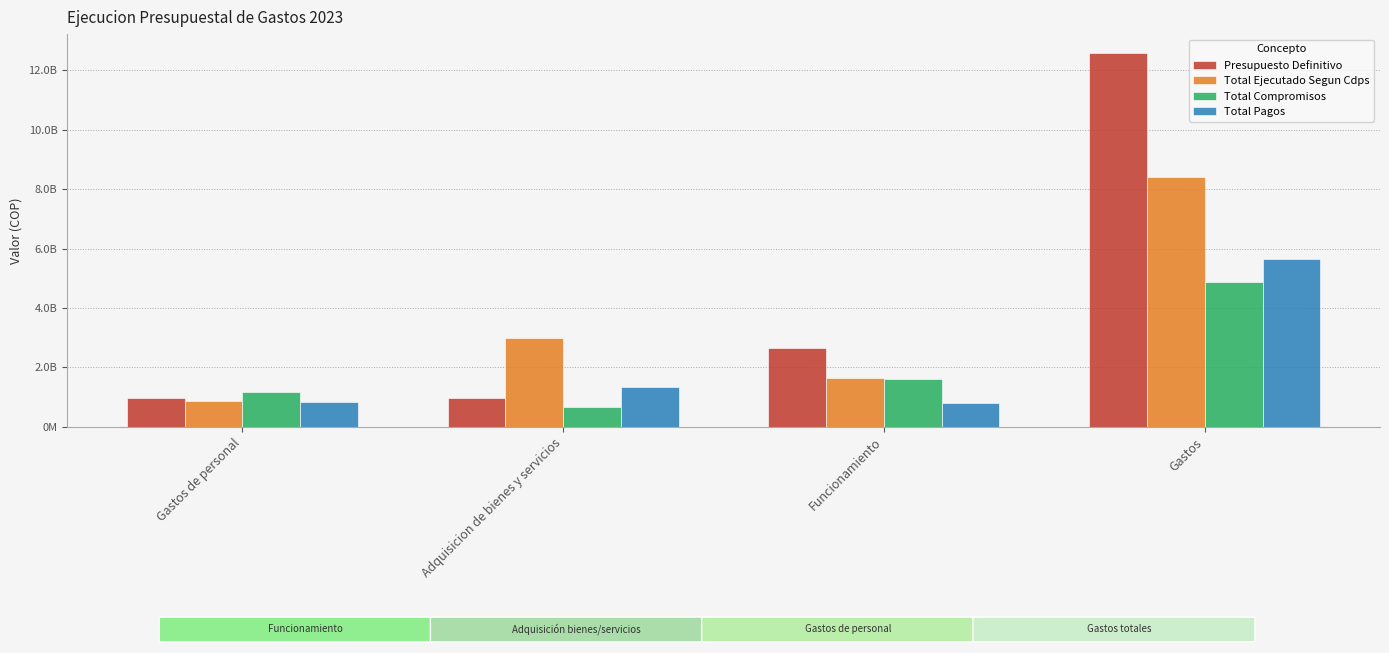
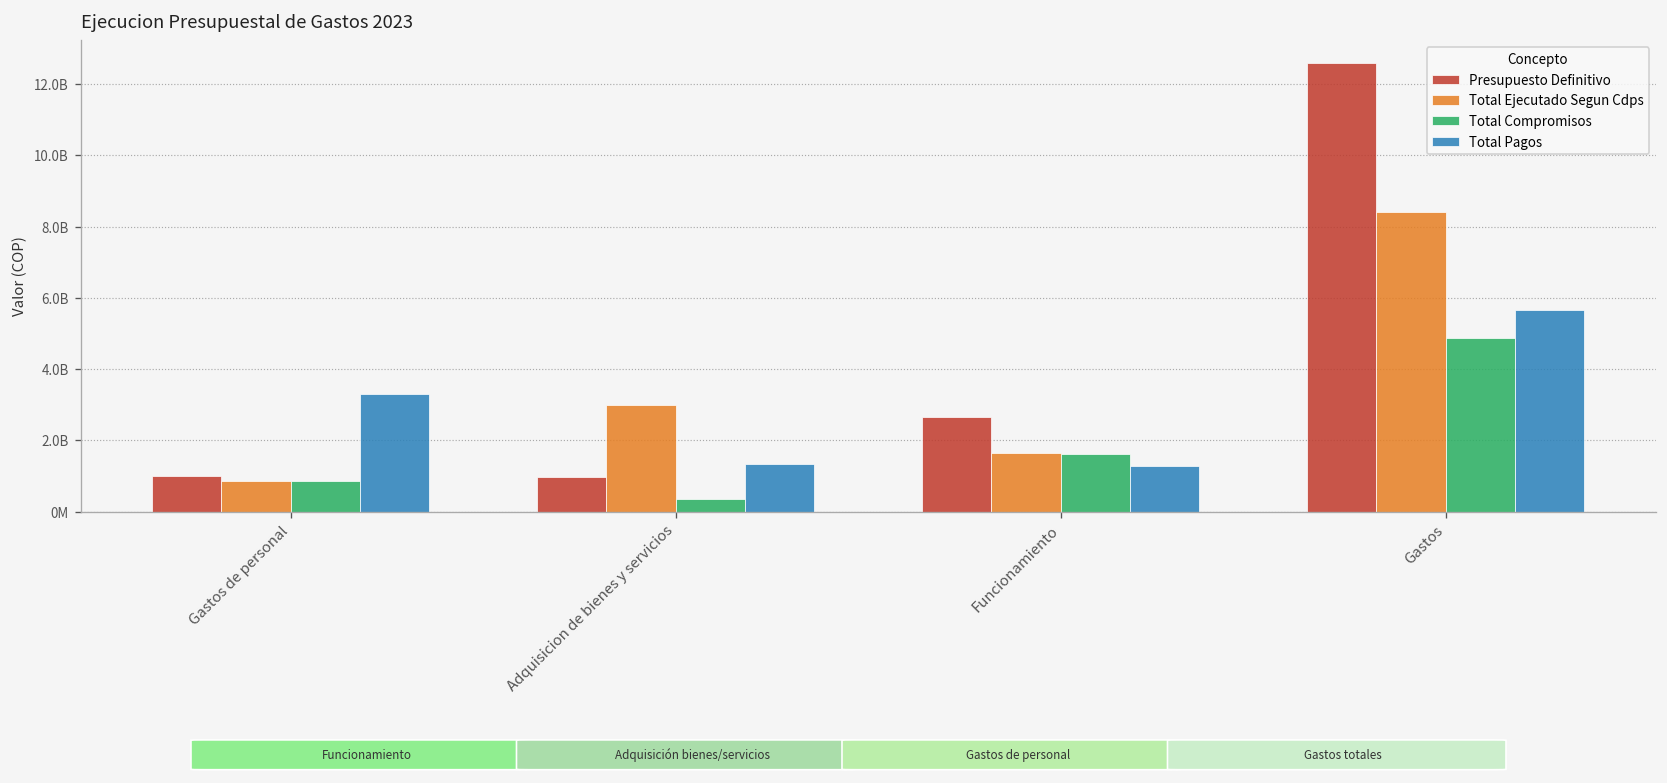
Total Compromisos, Gastos de personal: 1200000000 -> 900000000
Total Pagos, Gastos de personal: 800000000 -> 3300000000
Total Compromisos, Adquisicion de bienes y servicios: 700000000 -> 300000000
Total Pagos, Funcionamiento: 800000000 -> 1300000000
